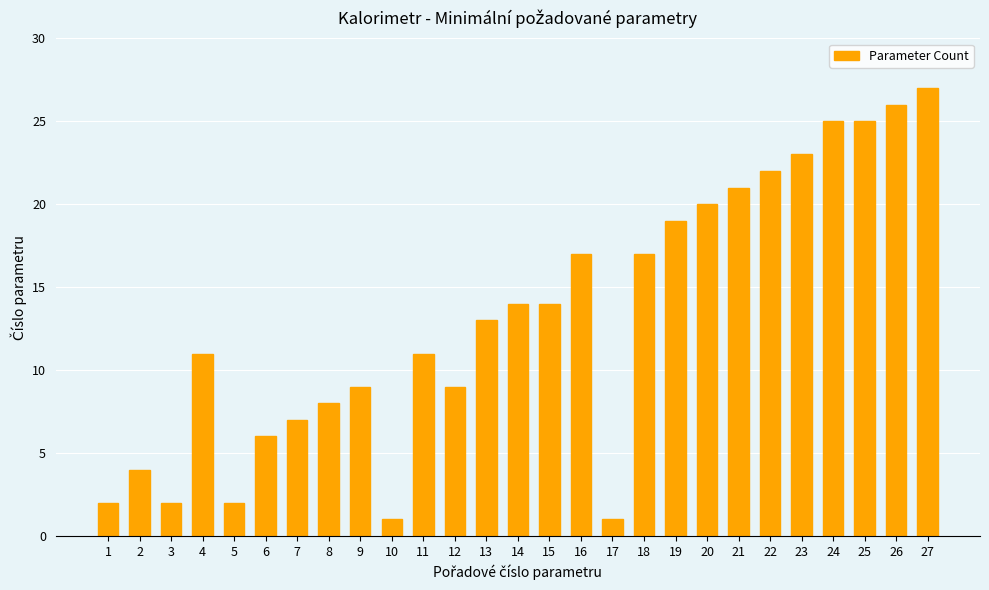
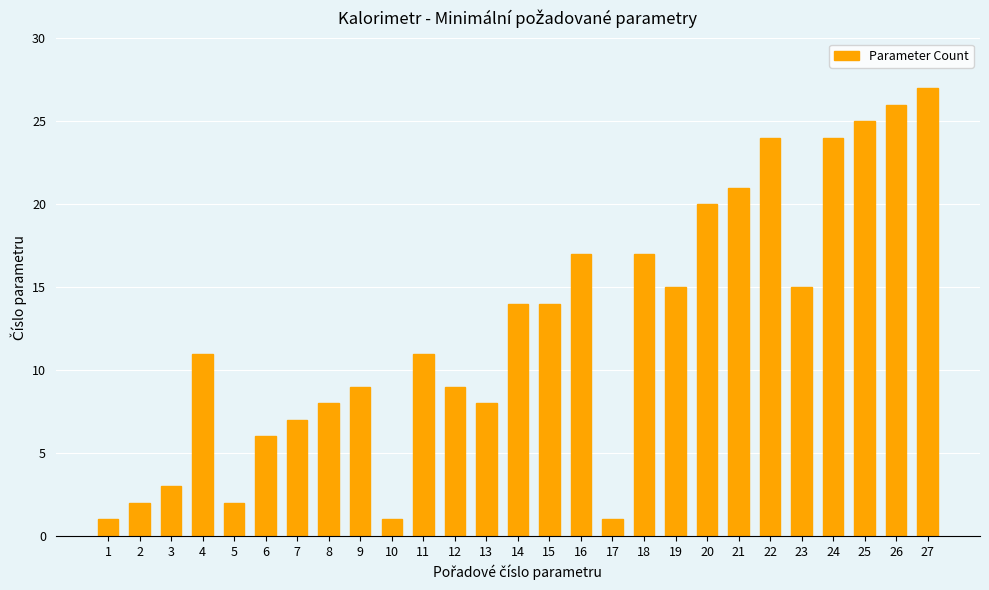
1: 2 -> 1
2: 4 -> 2
3: 2 -> 3
13: 13 -> 8
19: 19 -> 15
22: 22 -> 24
23: 23 -> 15
24: 25 -> 24
